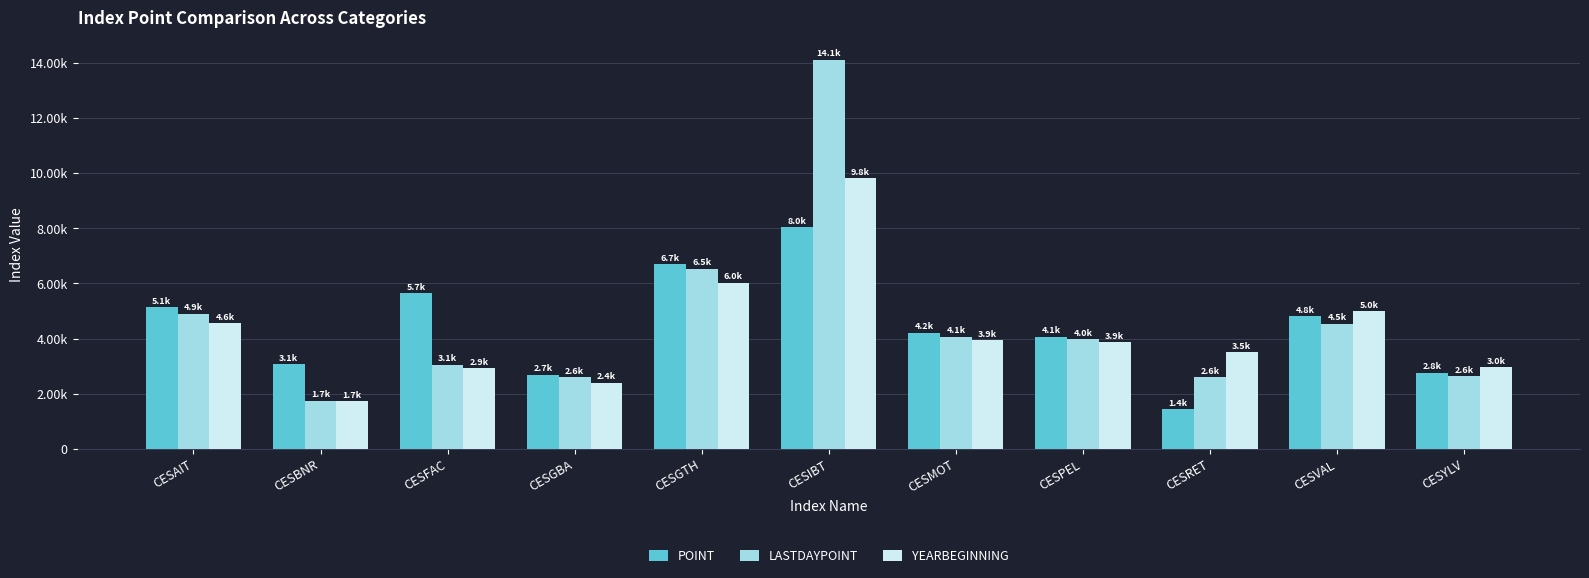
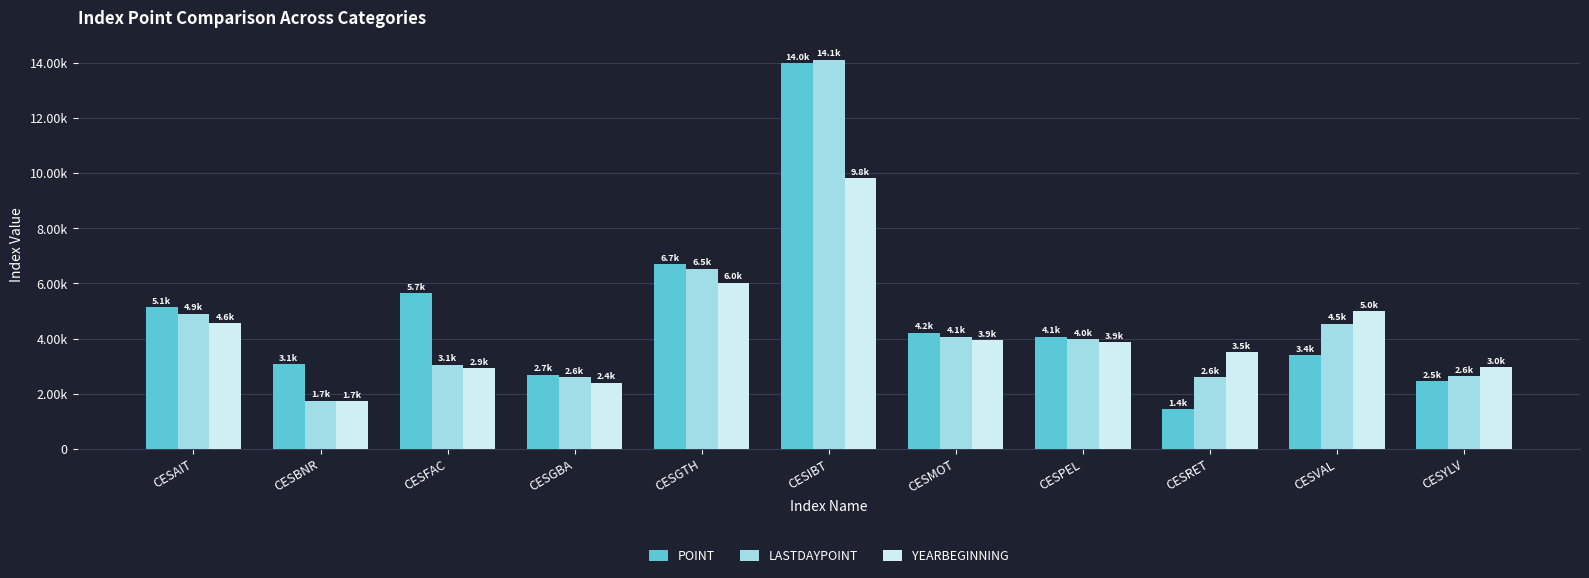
POINT, CESIBT: 8.0k -> 14.0k
POINT, CESVAL: 4.8k -> 3.4k
POINT, CESYLV: 2.8k -> 2.5k
